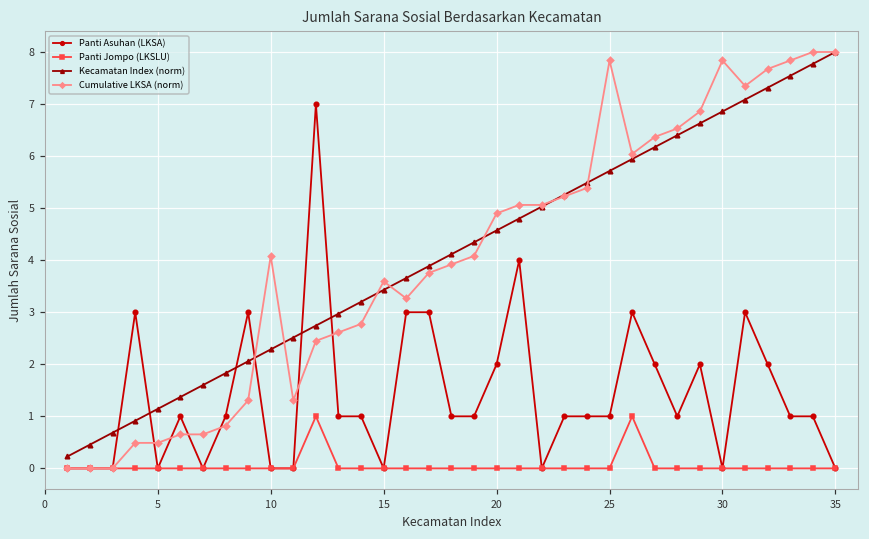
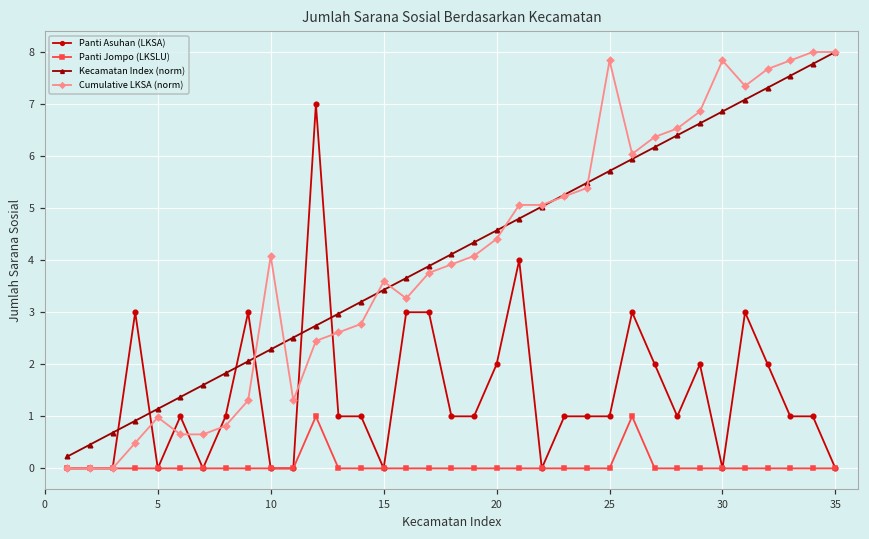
Cumulative LKSA (norm), 5: 0.5 -> 1.0
Cumulative LKSA (norm), 20: 4.9 -> 4.4
